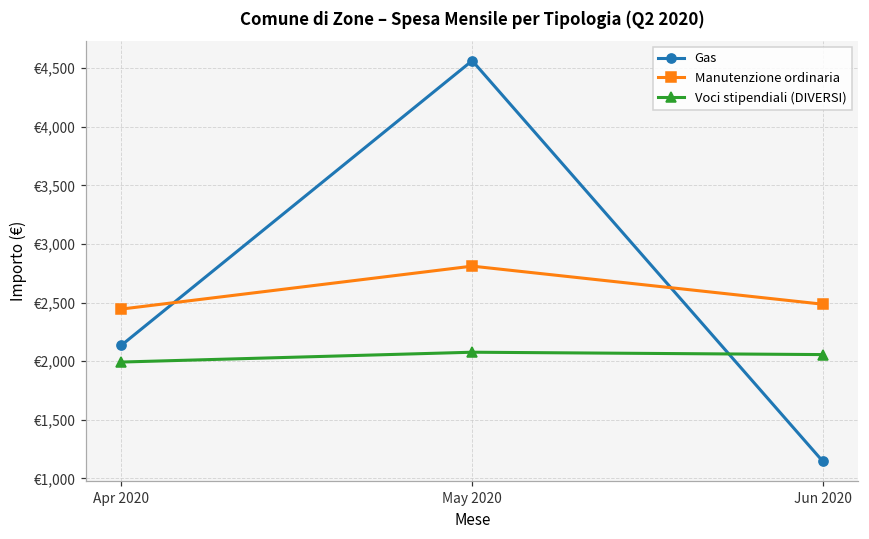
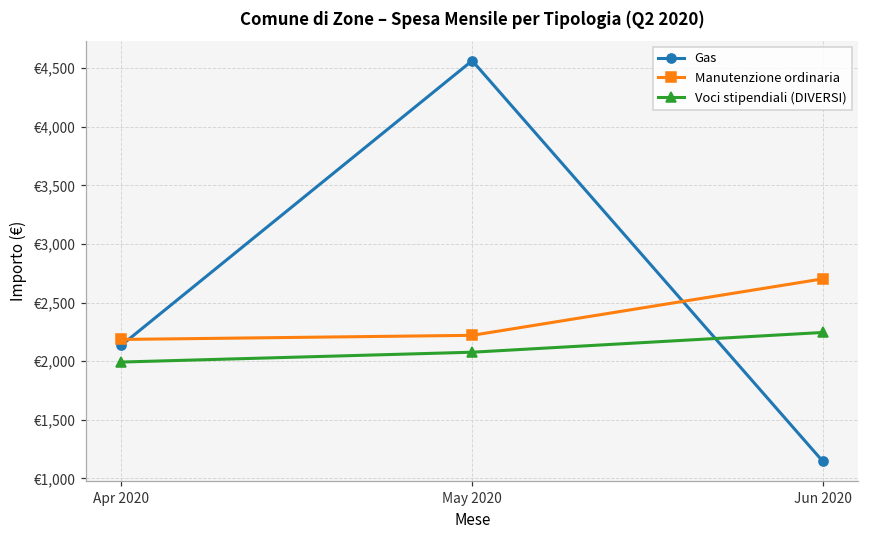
Manutenzione ordinaria, Apr 2020: €2,440 -> €2,190
Manutenzione ordinaria, May 2020: €2,810 -> €2,220
Manutenzione ordinaria, Jun 2020: €2,490 -> €2,700
Voci stipendiali (DIVERSI), Jun 2020: €2,060 -> €2,240
